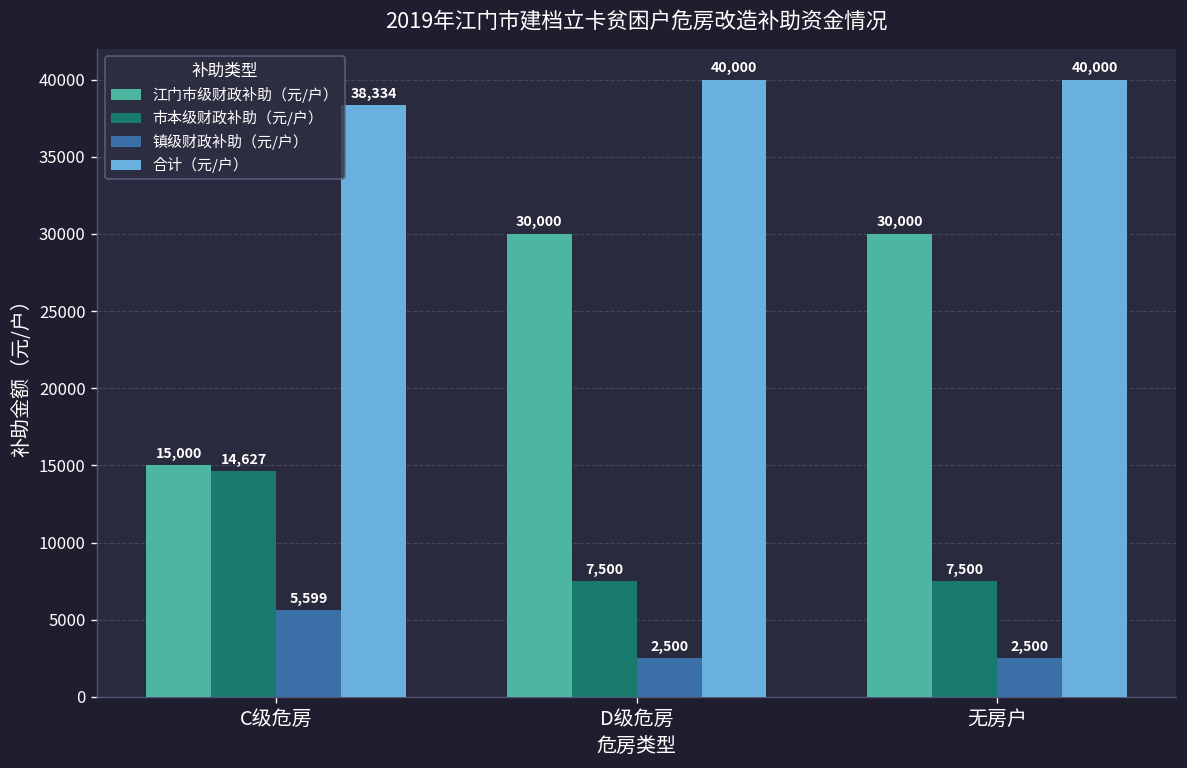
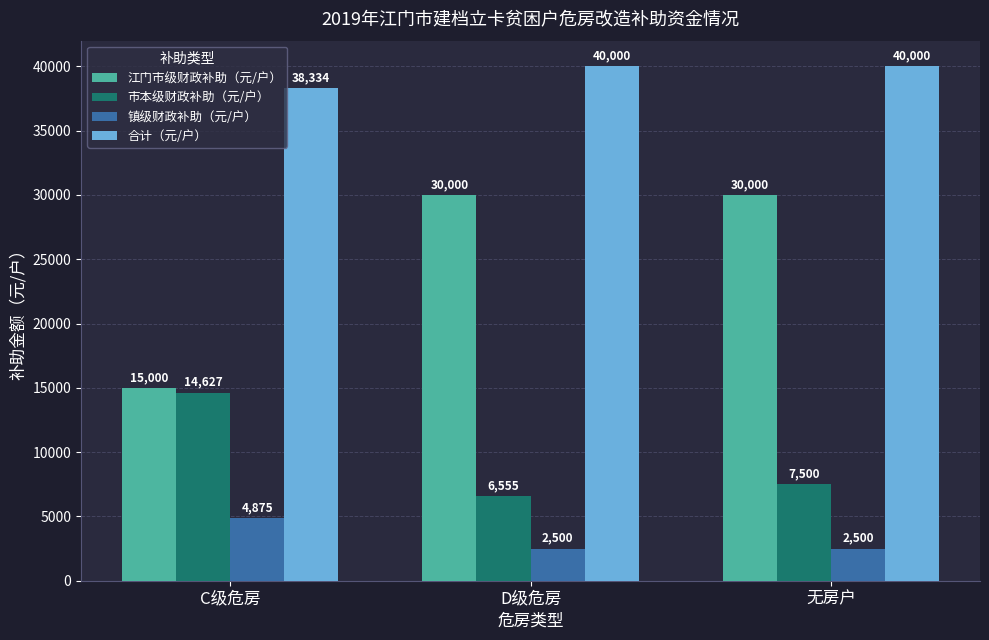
镇级财政补助（元/户）, C级危房: 5,599 -> 4,875
市本级财政补助（元/户）, D级危房: 7,500 -> 6,555
